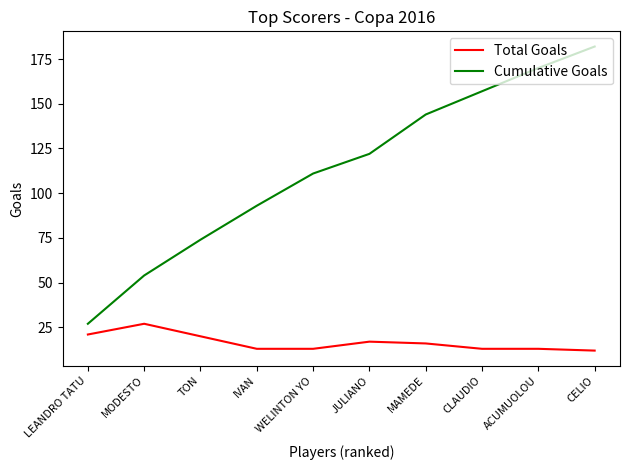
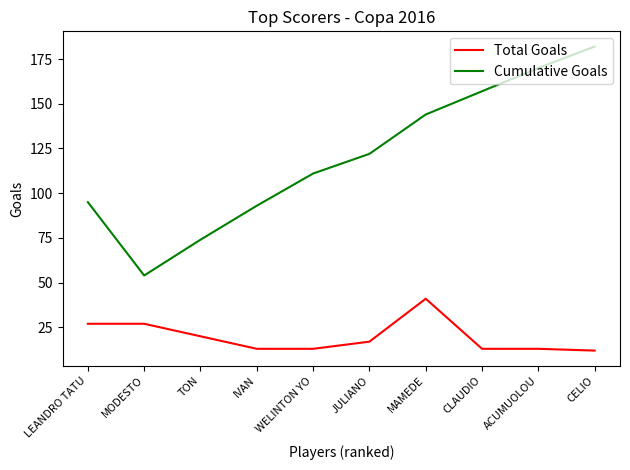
Total Goals, LEANDRO TATU: 21 -> 27
Cumulative Goals, LEANDRO TATU: 27 -> 95
Total Goals, MAMEDE: 16 -> 41
